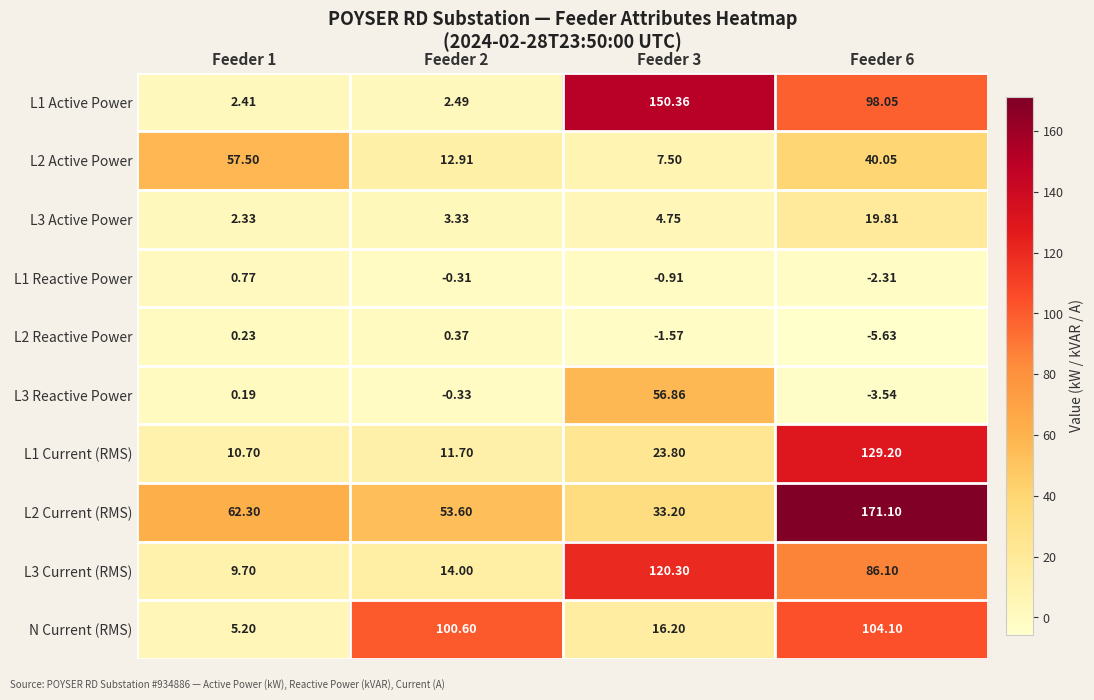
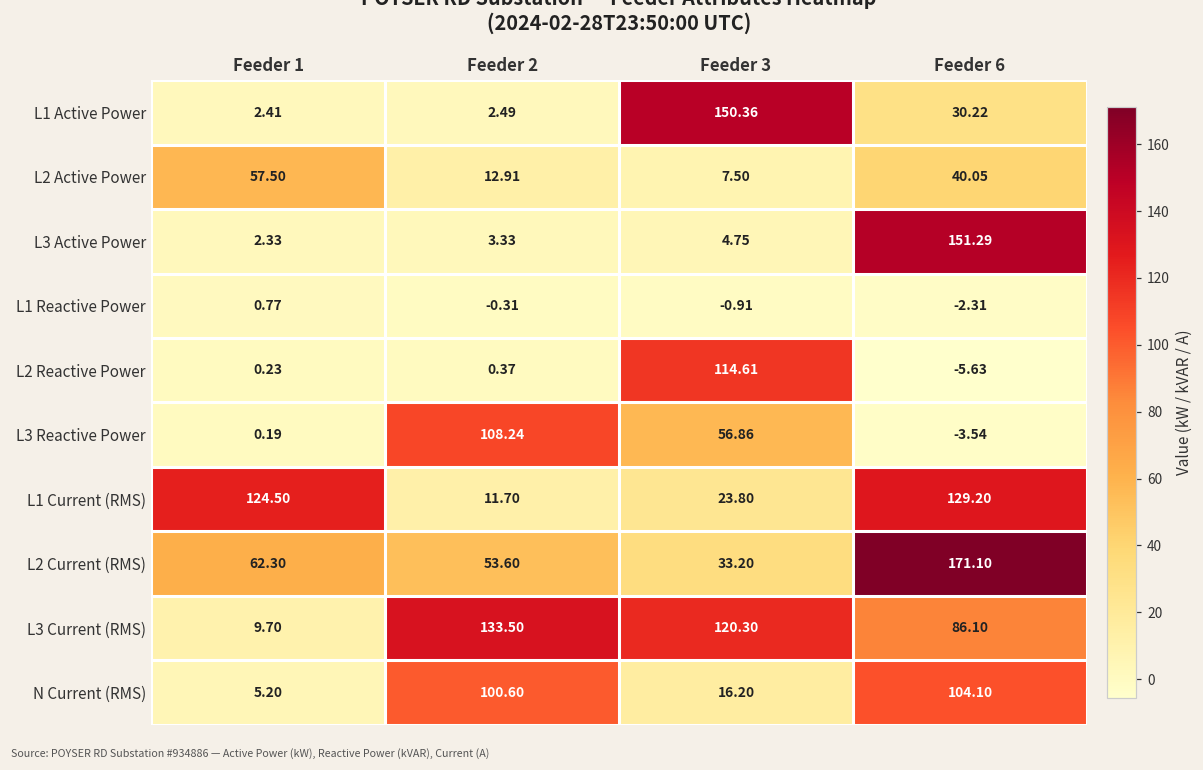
L1 Active Power, Feeder 6: 98.05 -> 30.22
L3 Active Power, Feeder 6: 19.81 -> 151.29
L2 Reactive Power, Feeder 3: -1.57 -> 114.61
L3 Reactive Power, Feeder 2: -0.33 -> 108.24
L1 Current (RMS), Feeder 1: 10.70 -> 124.50
L3 Current (RMS), Feeder 2: 14.00 -> 133.50
